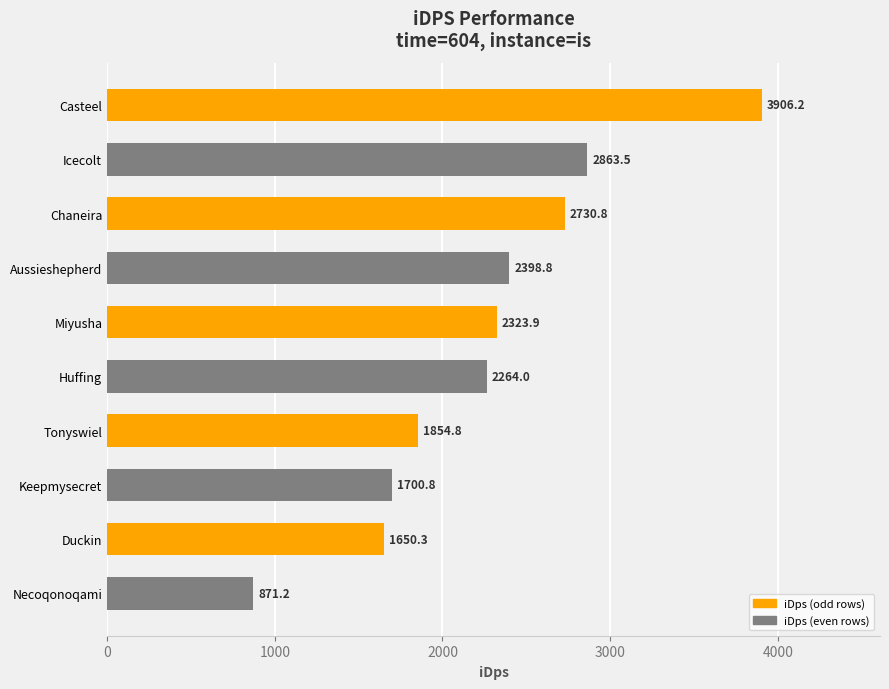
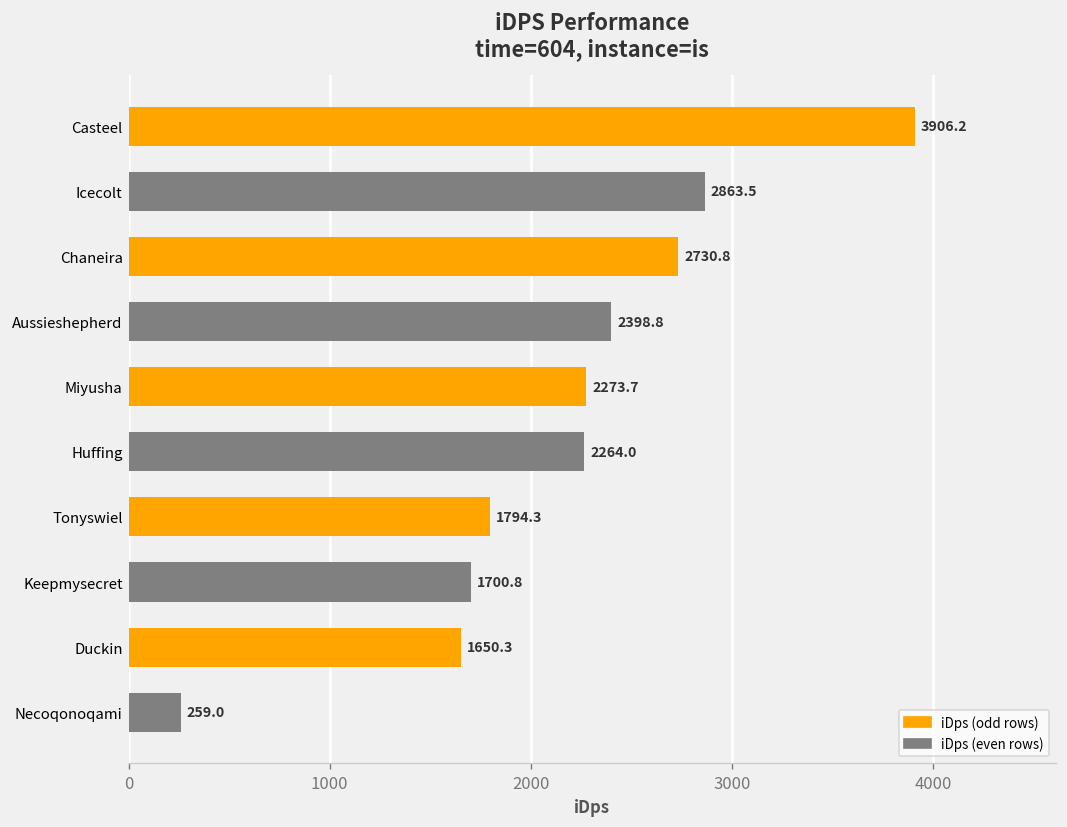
Miyusha: 2323.9 -> 2273.7
Tonyswiel: 1854.8 -> 1794.3
Necoqonoqami: 871.2 -> 259.0
